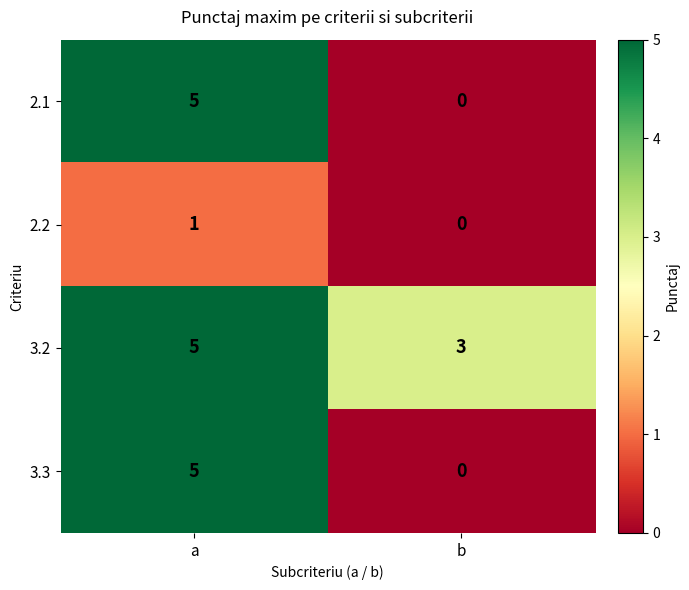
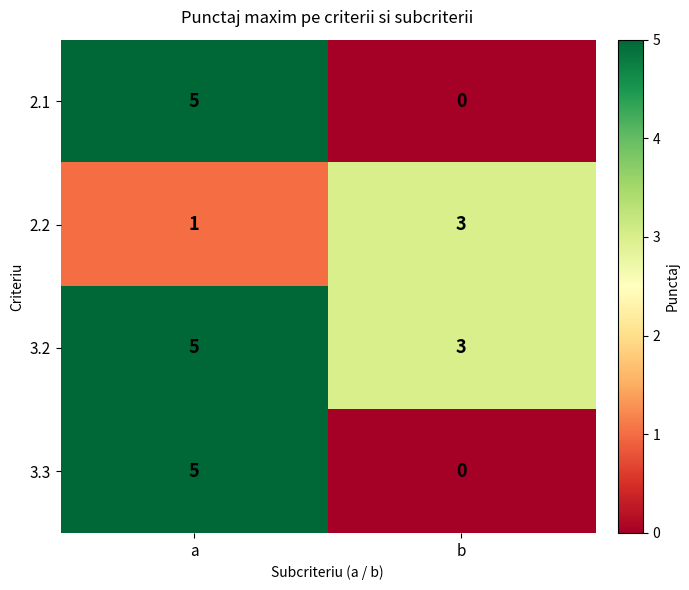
2.2, b: 0 -> 3
